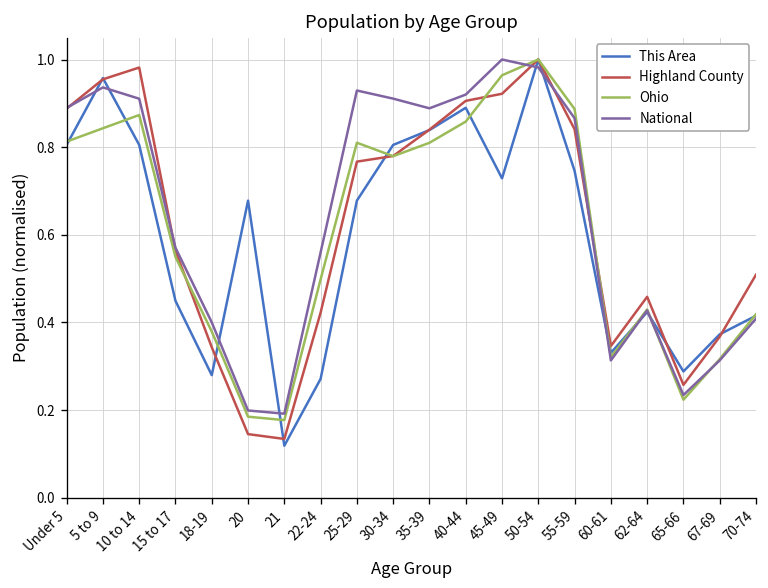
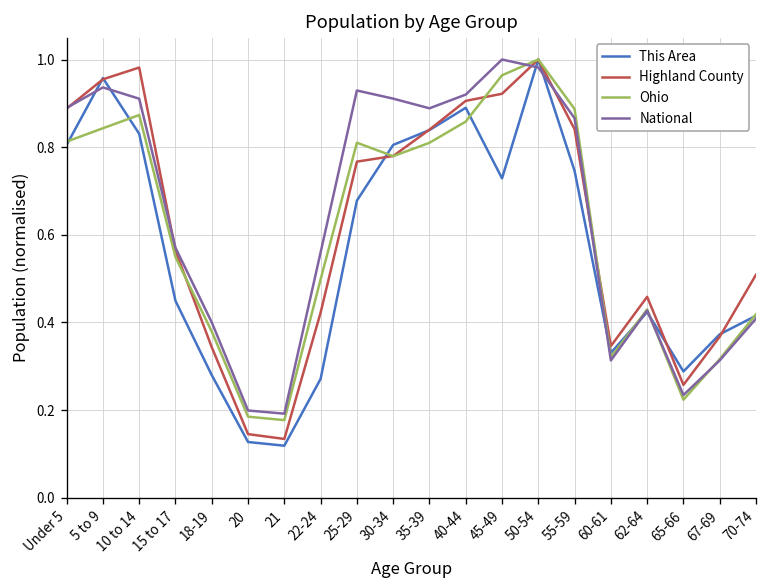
This Area, 10 to 14: 0.81 -> 0.83
This Area, 20: 0.68 -> 0.13
